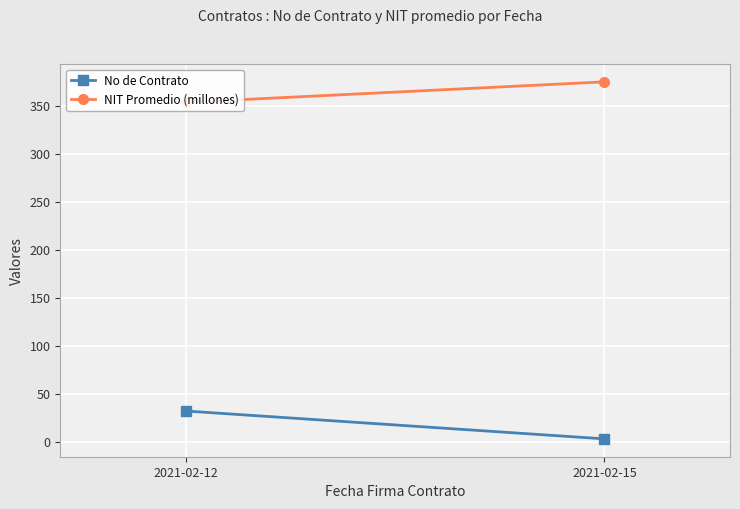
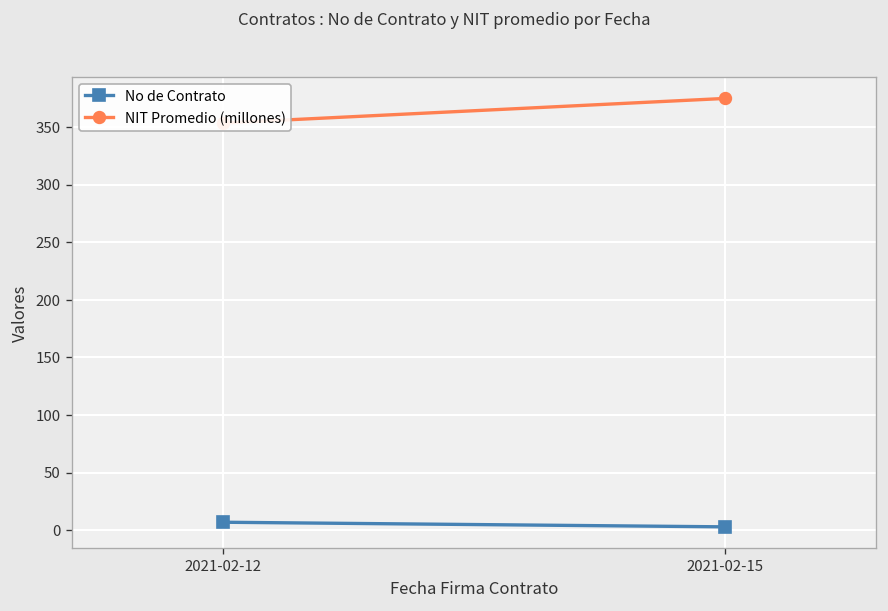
No de Contrato, 2021-02-12: 30 -> 10
